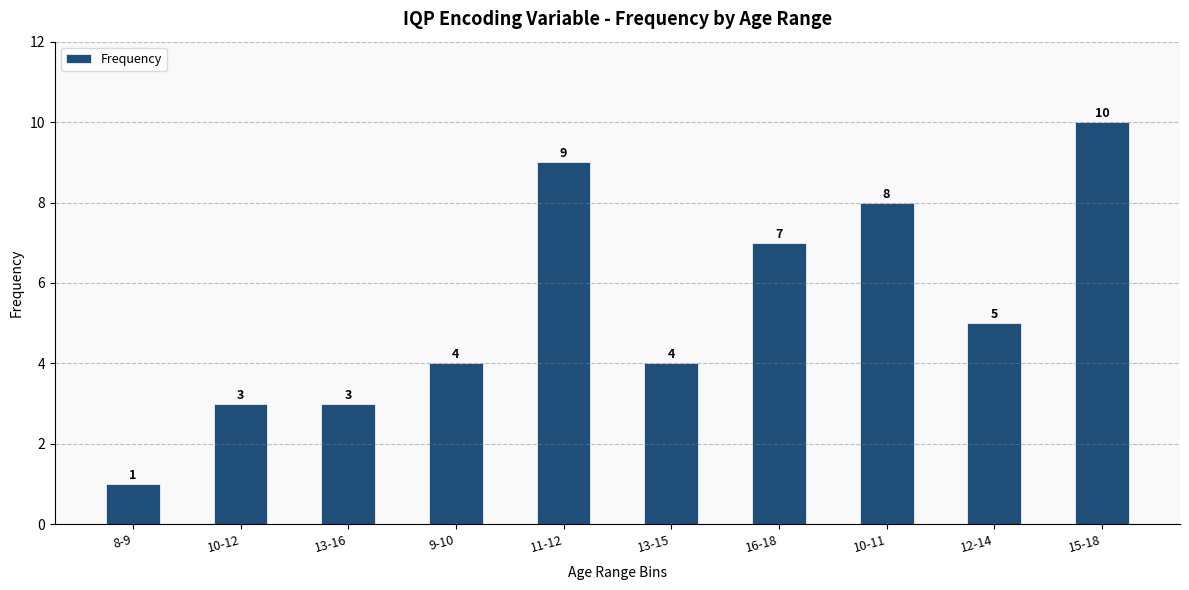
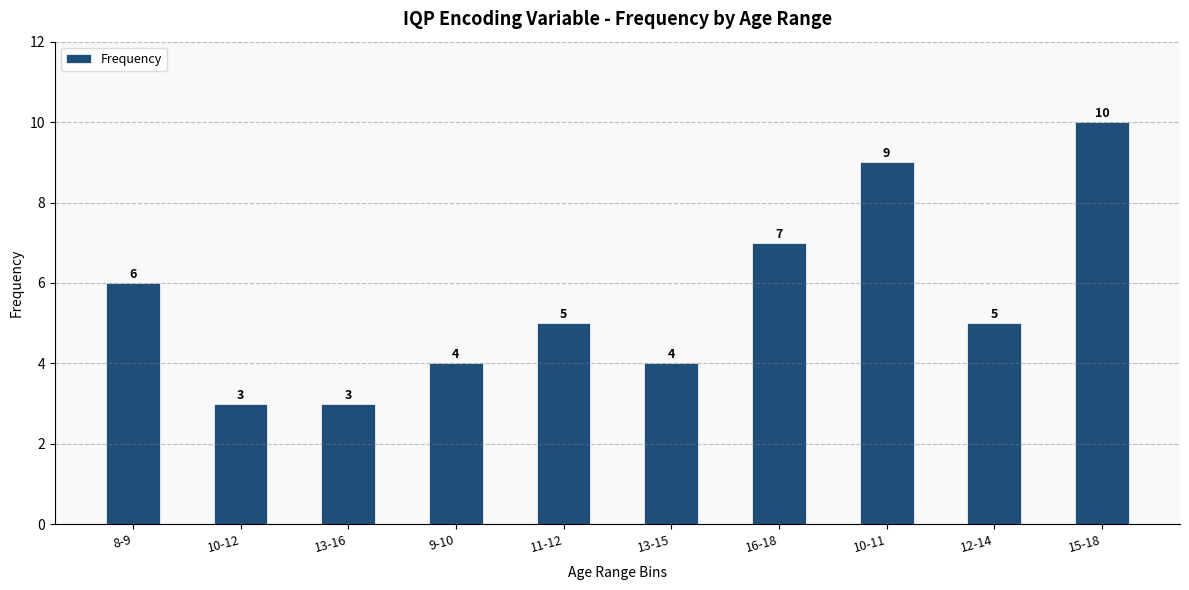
8-9: 1 -> 6
11-12: 9 -> 5
10-11: 8 -> 9
